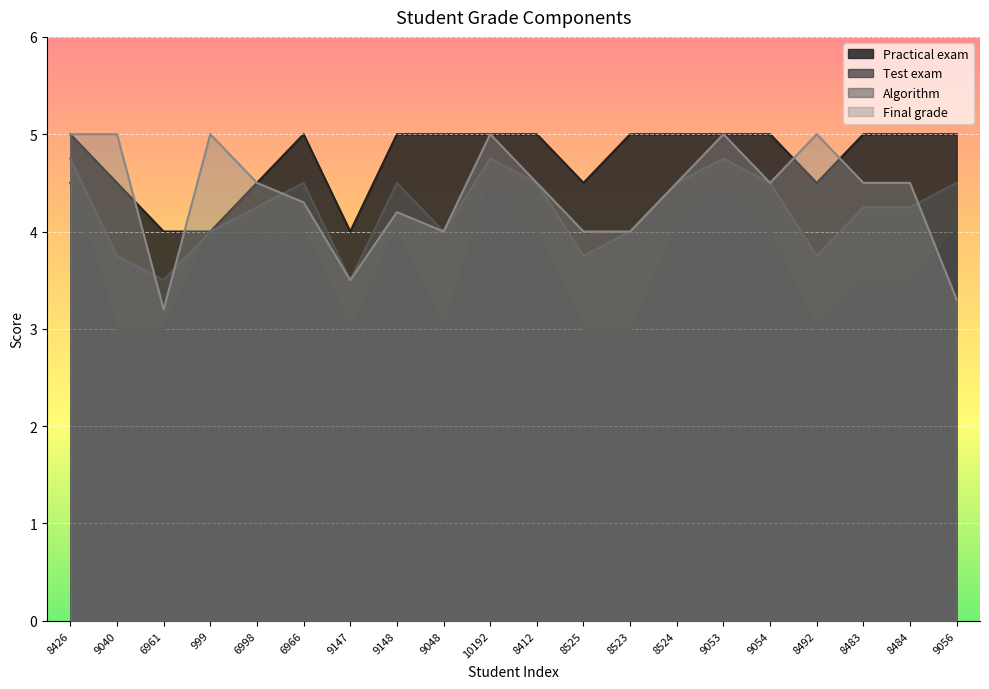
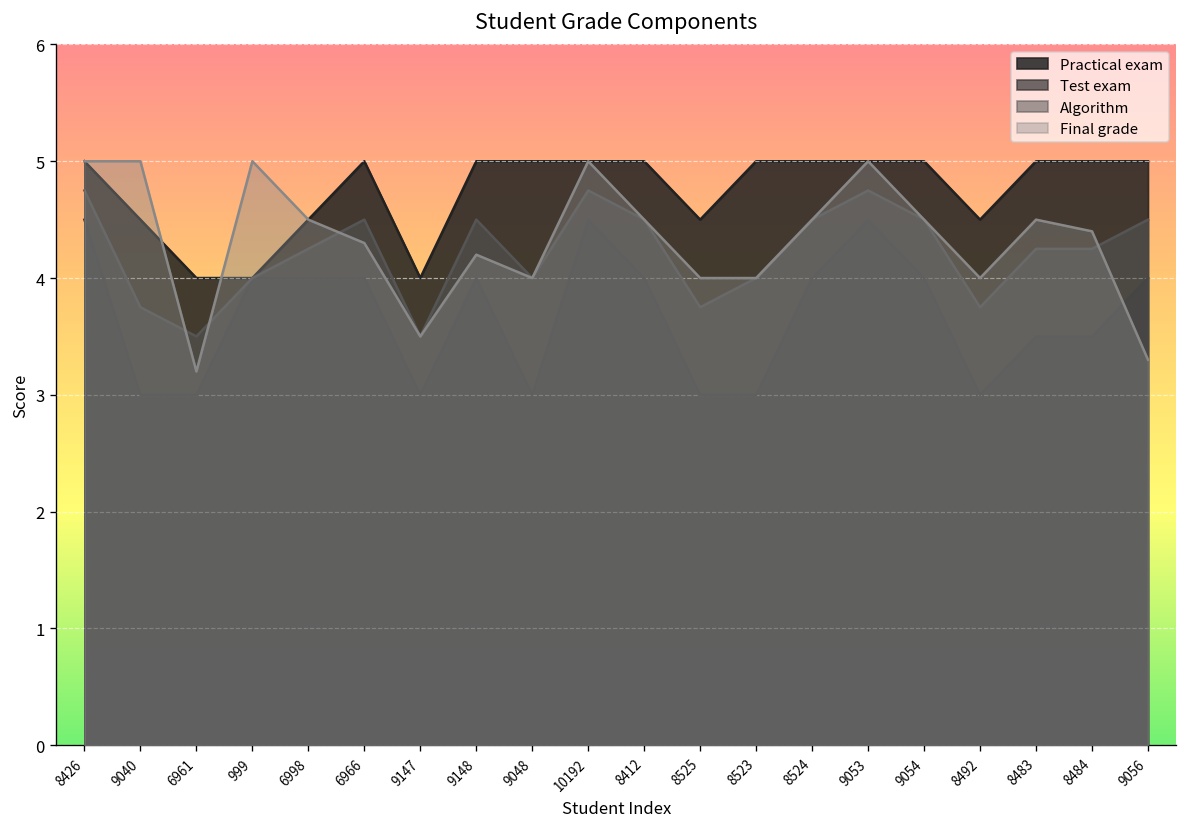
Final grade, 8492: 5 -> 4
Final grade, 8484: 4.5 -> 4.4
